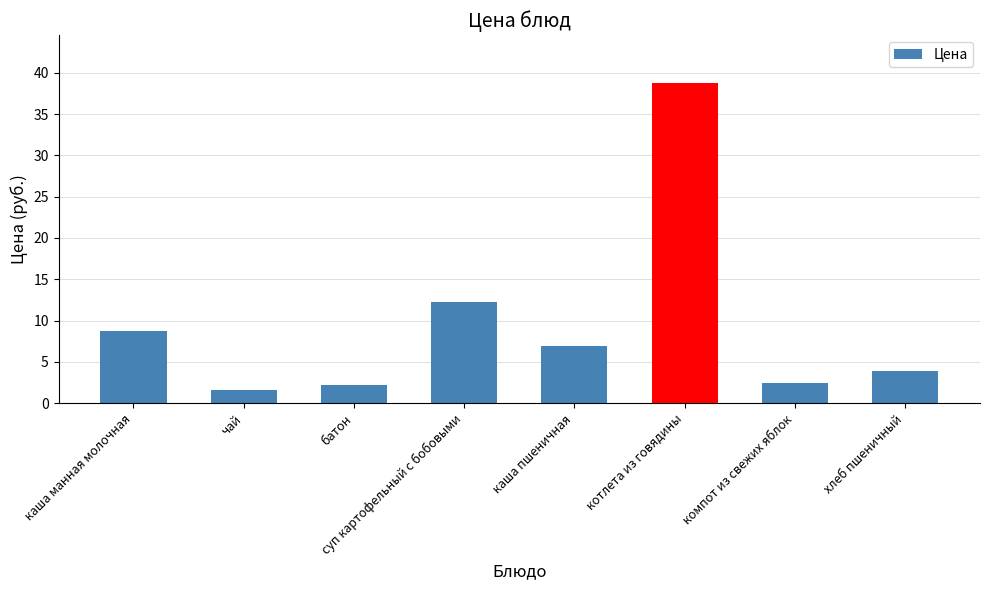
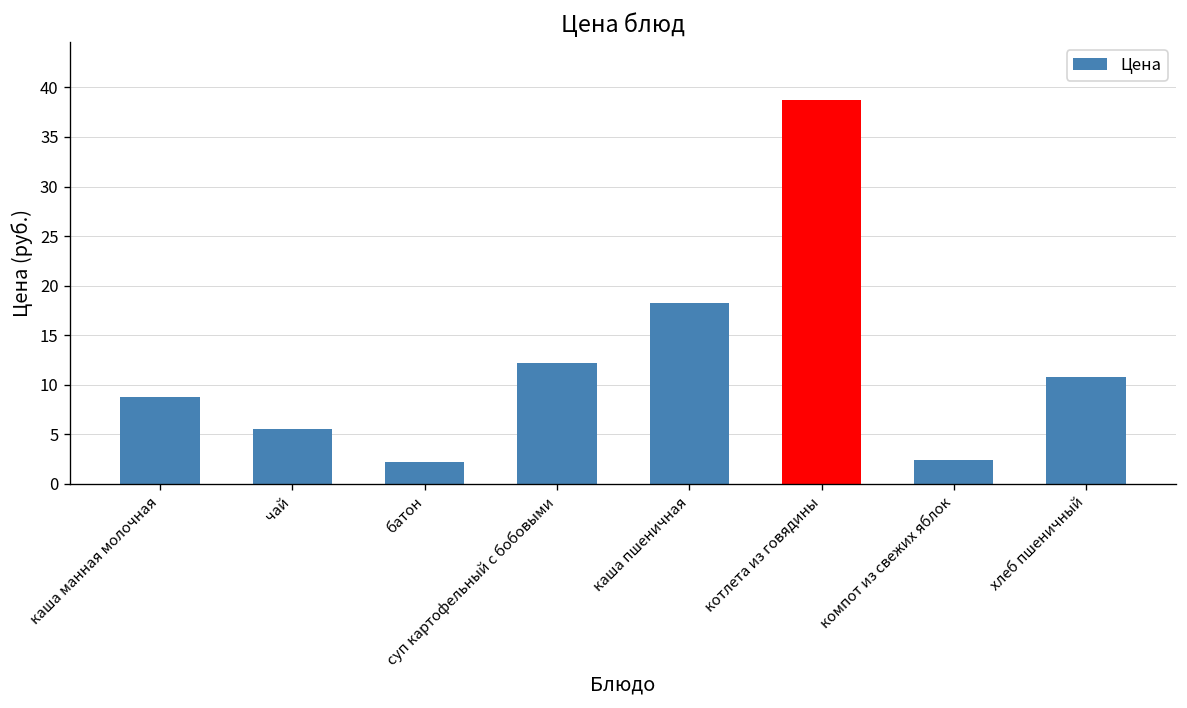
чай: 2 -> 6
каша пшеничная: 7 -> 18
хлеб пшеничный: 4 -> 11
